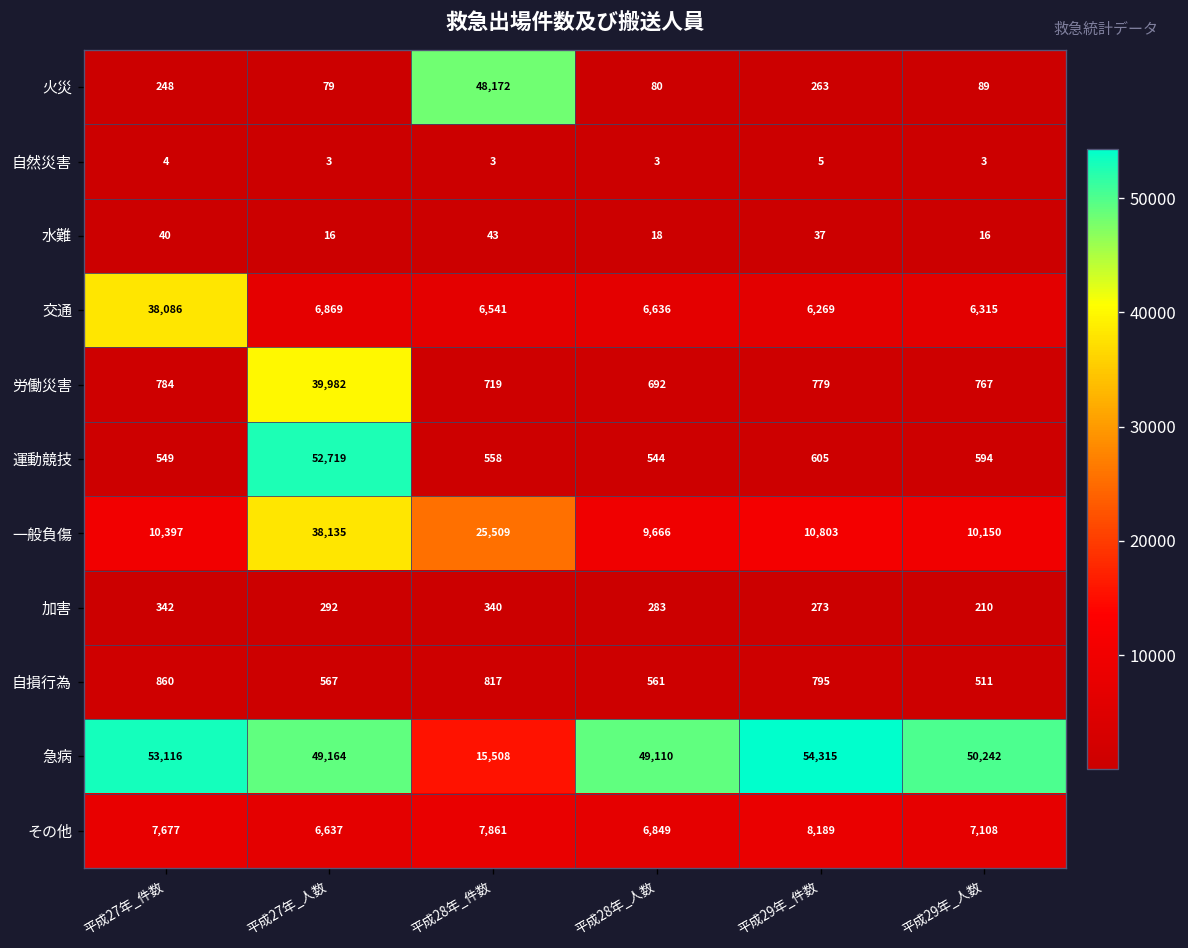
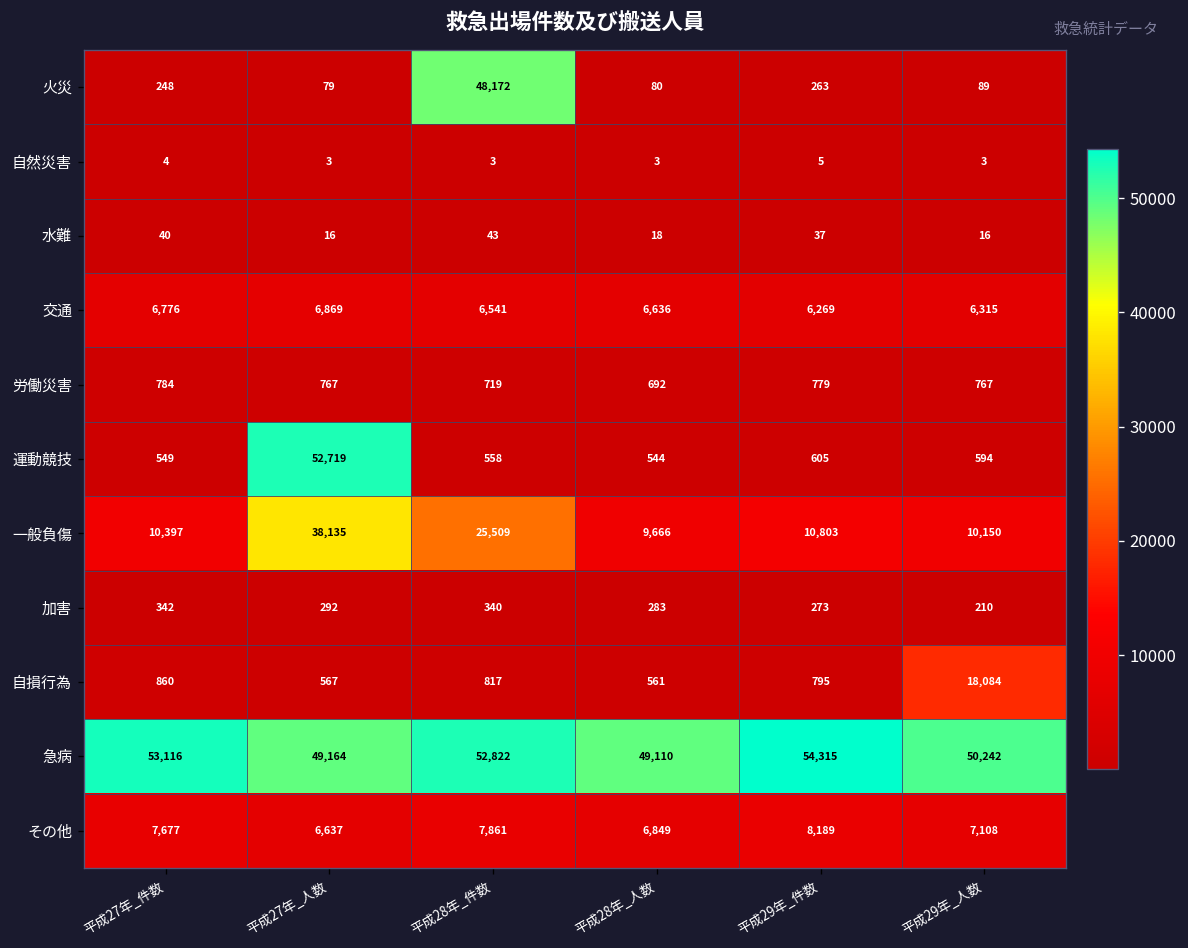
交通, 平成27年_件数: 38,086 -> 6,776
労働災害, 平成27年_人数: 39,982 -> 767
自損行為, 平成29年_人数: 511 -> 18,084
急病, 平成28年_件数: 15,508 -> 52,822
